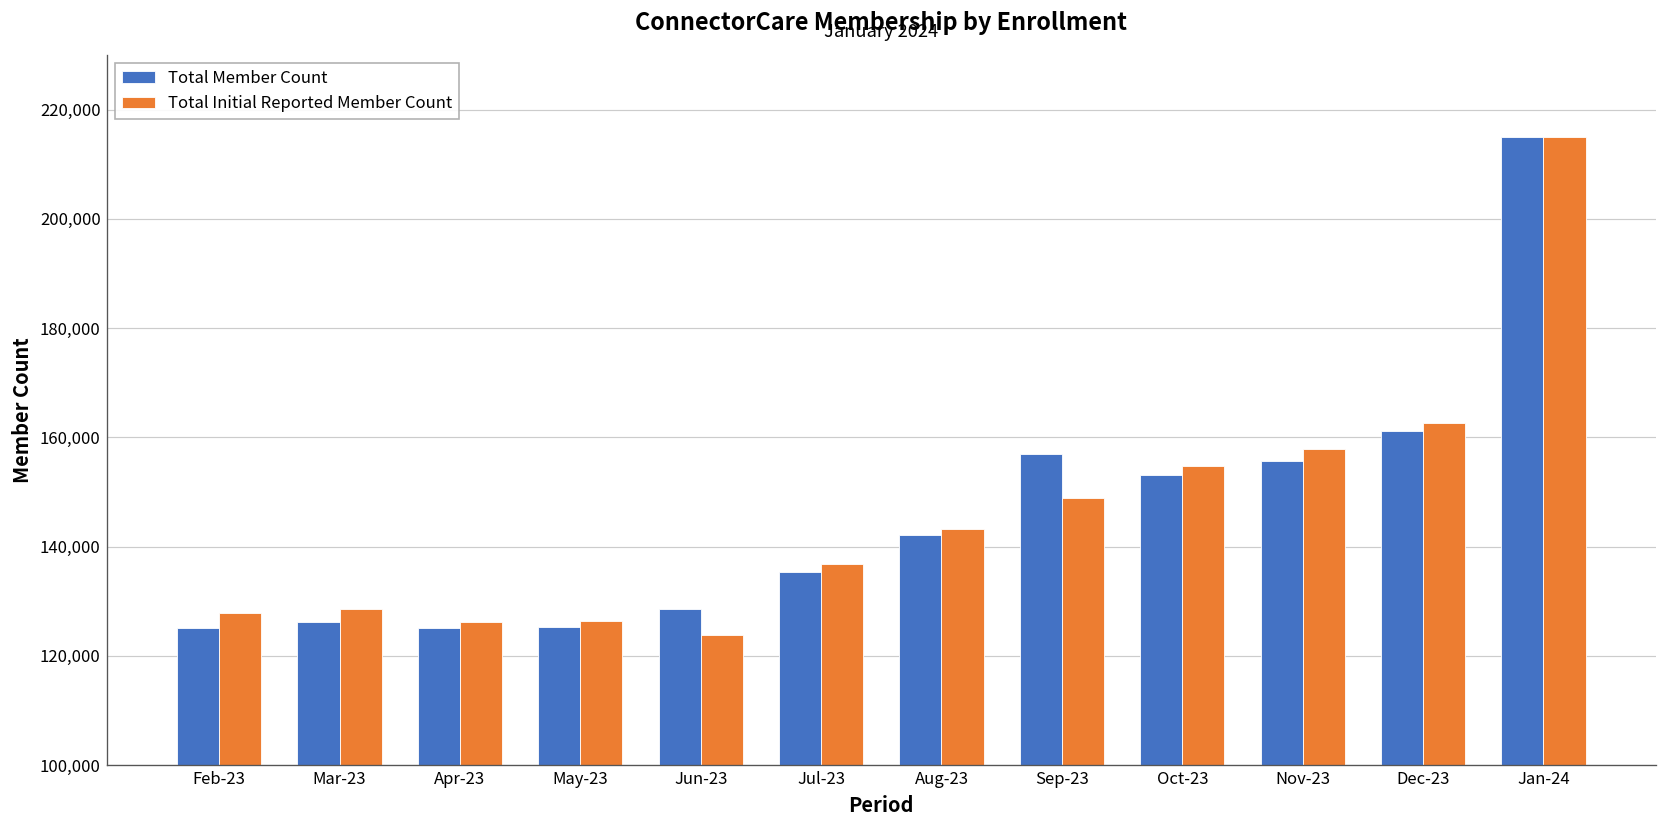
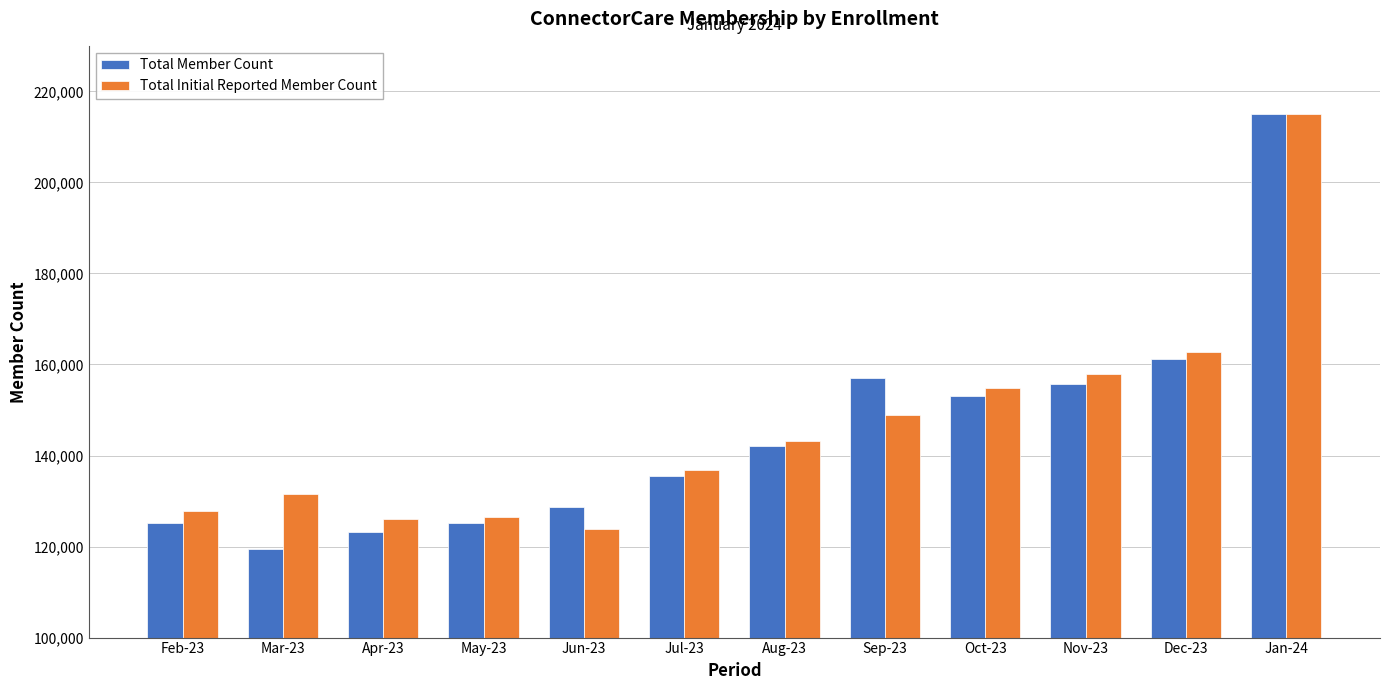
Total Member Count, Mar-23: 126,000 -> 119,000
Total Initial Reported Member Count, Mar-23: 129,000 -> 132,000
Total Member Count, Apr-23: 125,000 -> 123,000
